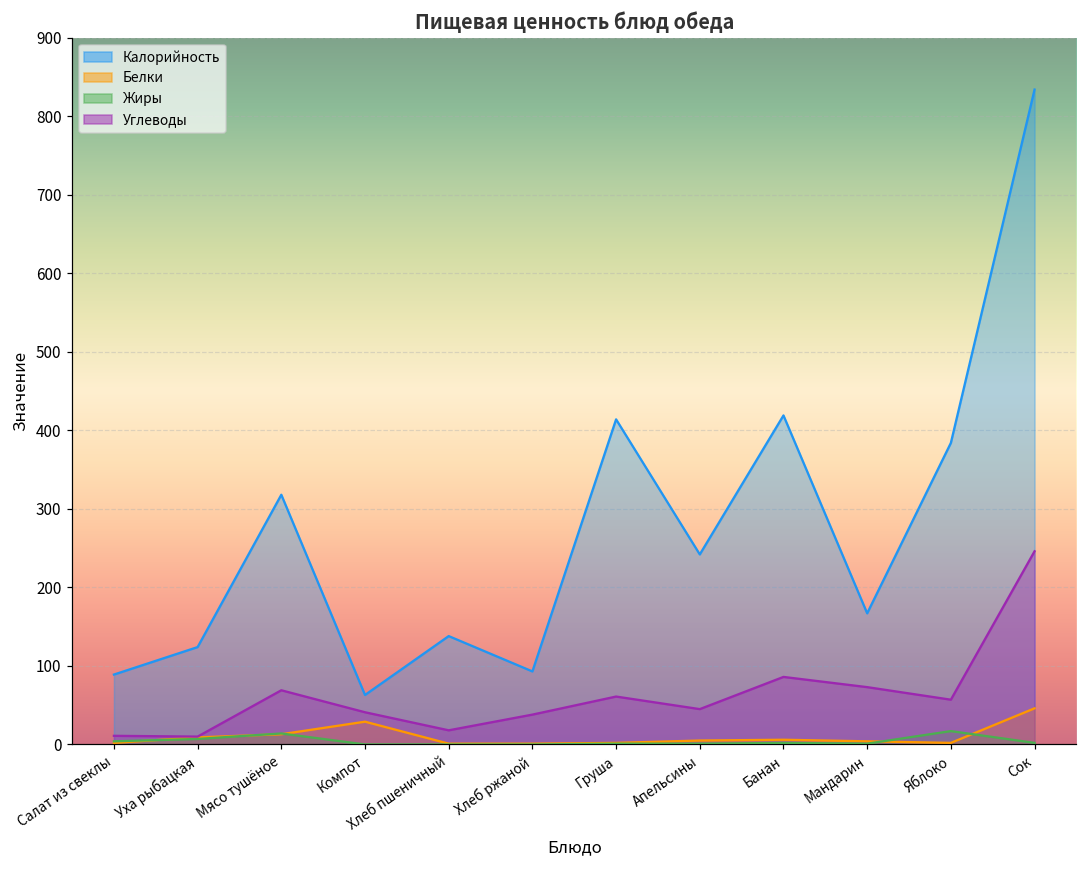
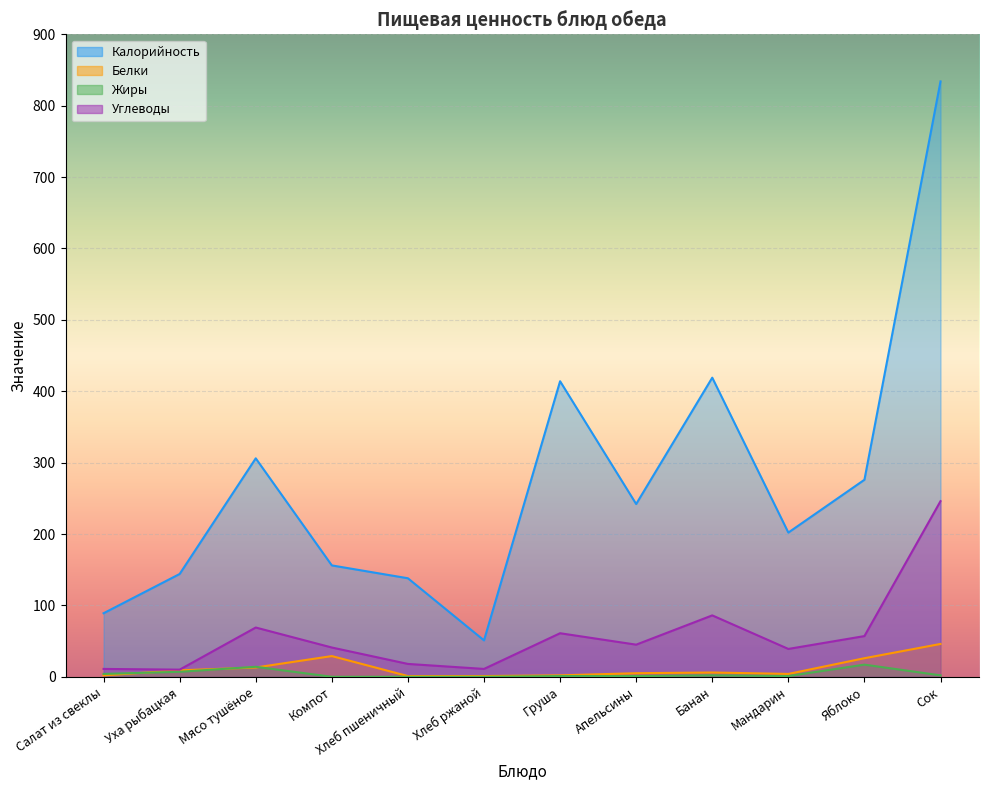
Калорийность, Уха рыбацкая: 120 -> 140
Калорийность, Мясо тушёное: 320 -> 310
Калорийность, Компот: 60 -> 160
Калорийность, Хлеб ржаной: 90 -> 50
Углеводы, Хлеб ржаной: 40 -> 10
Калорийность, Мандарин: 170 -> 200
Углеводы, Мандарин: 70 -> 40
Калорийность, Яблоко: 380 -> 280
Белки, Яблоко: 0 -> 30
